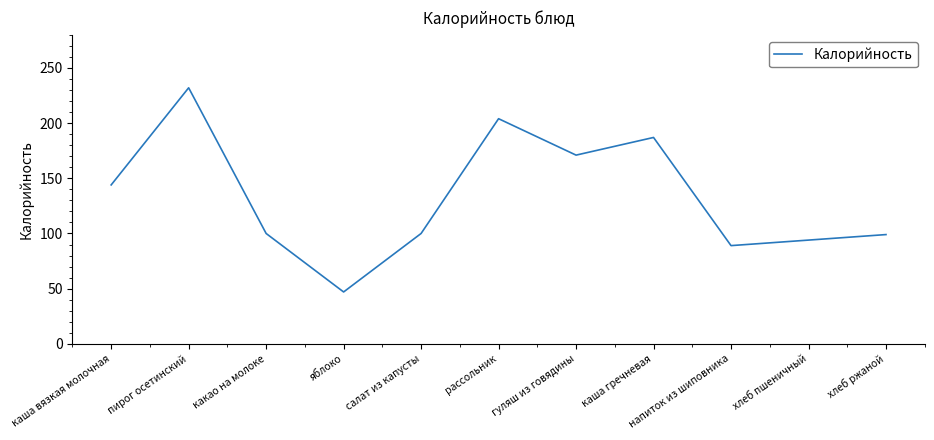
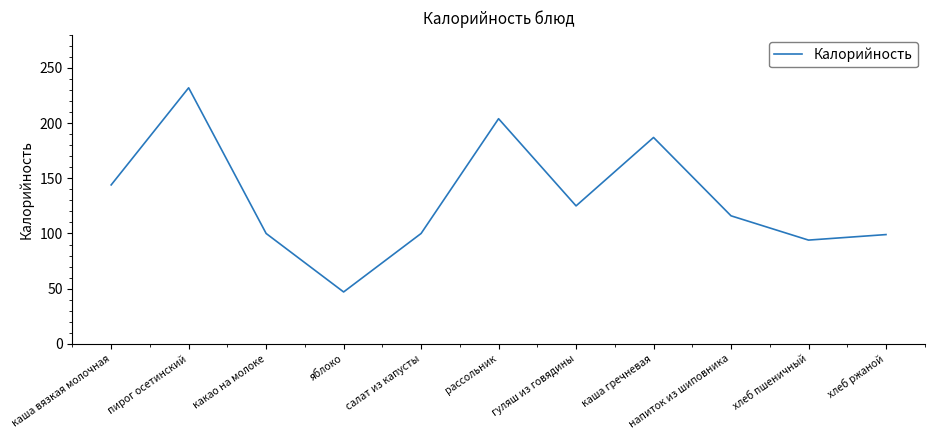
гуляш из говядины: 171 -> 125
напиток из шиповника: 89 -> 116
